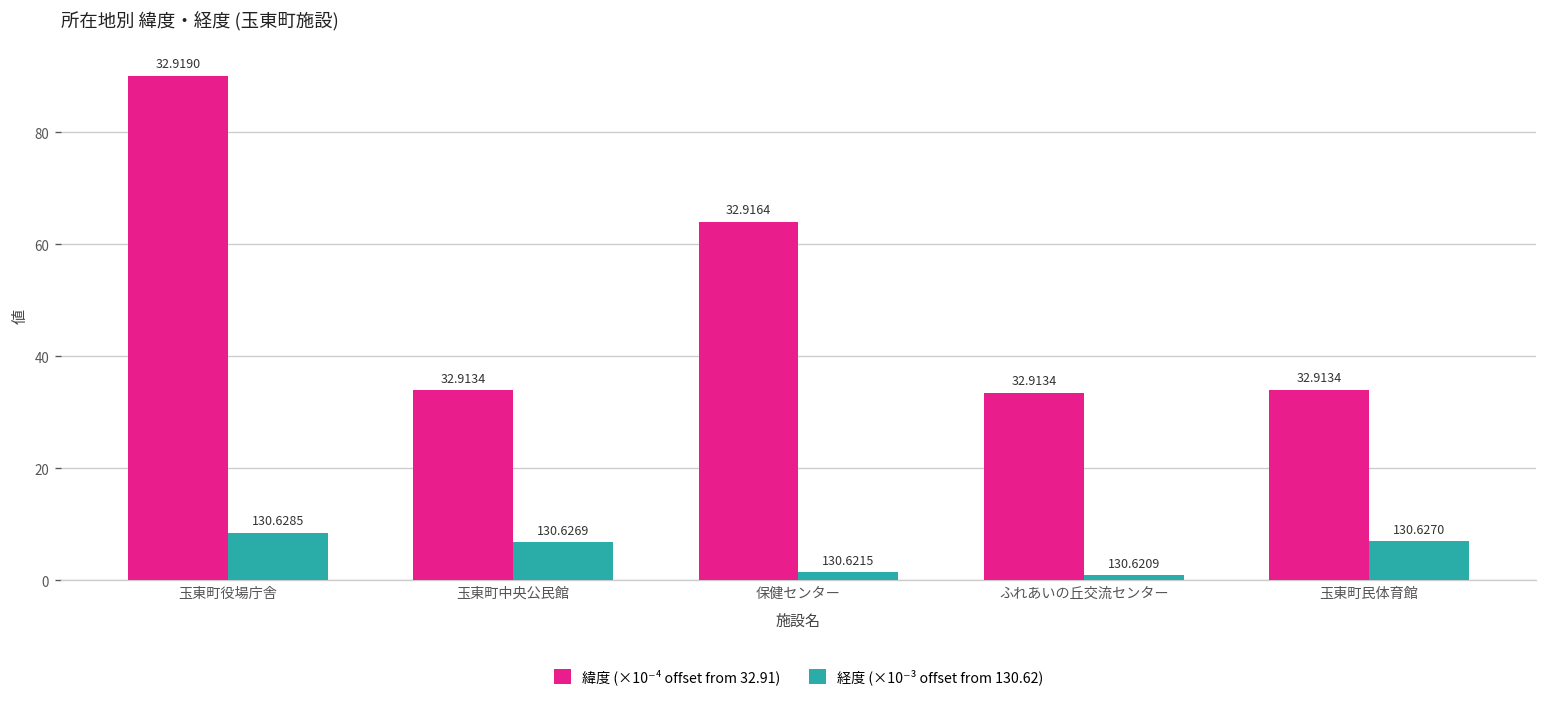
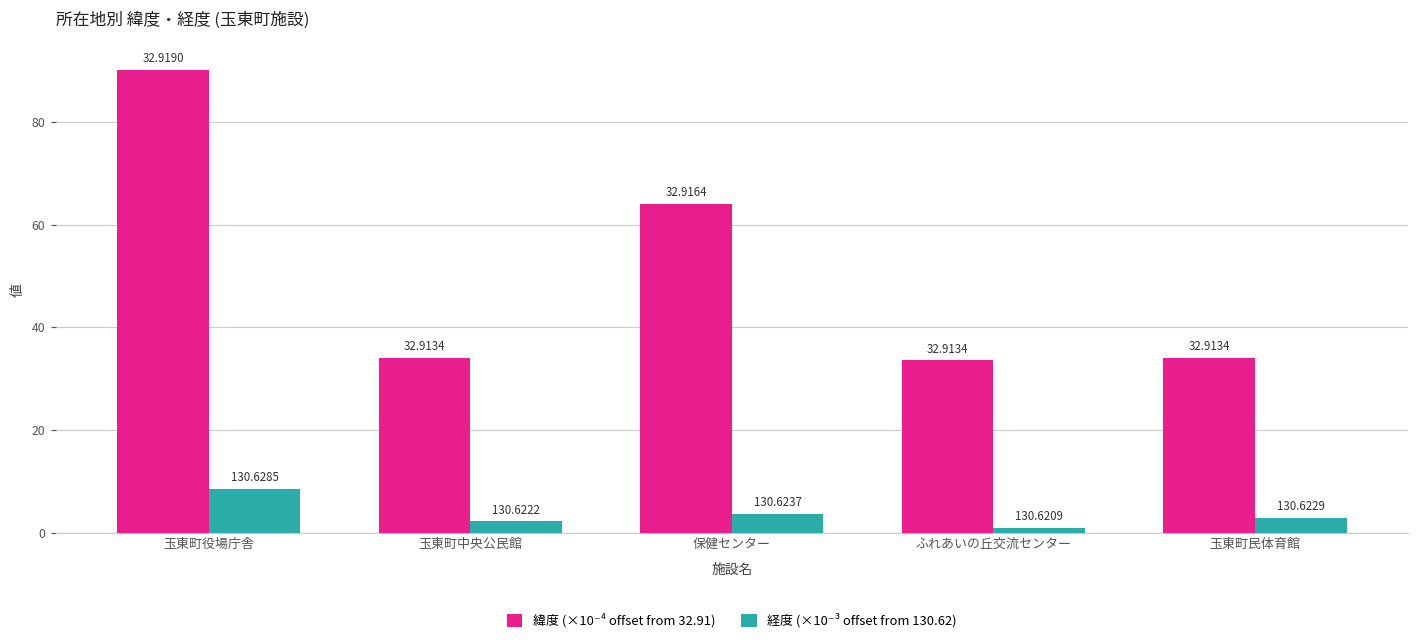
経度 (×10⁻³ offset from 130.62), 玉東町中央公民館: 130.6269 -> 130.6222
経度 (×10⁻³ offset from 130.62), 保健センター: 130.6215 -> 130.6237
経度 (×10⁻³ offset from 130.62), 玉東町民体育館: 130.6270 -> 130.6229
